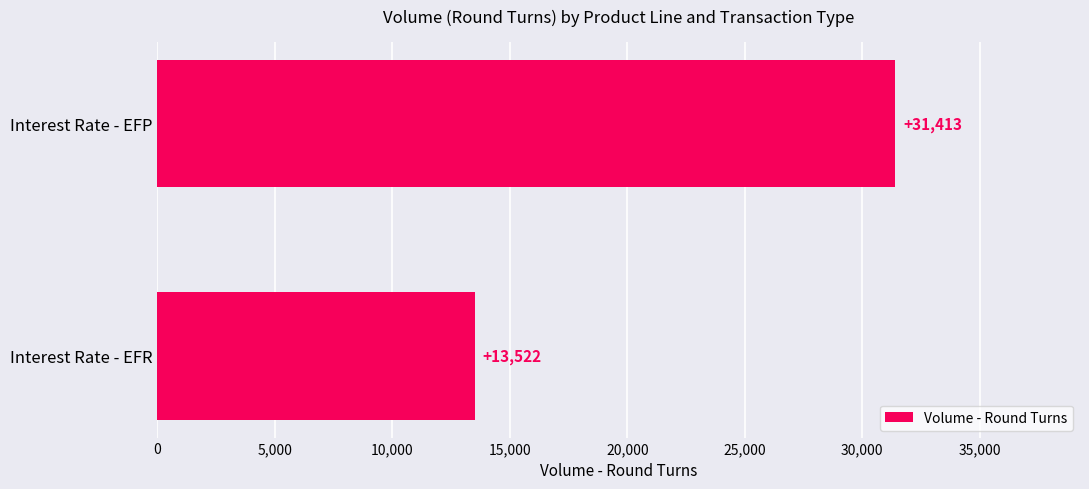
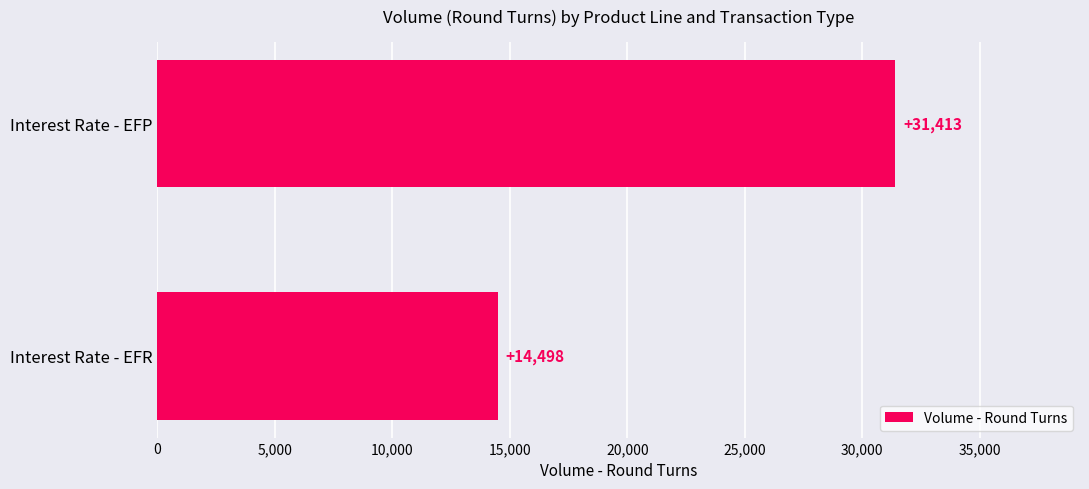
Interest Rate - EFR: +13,522 -> +14,498
